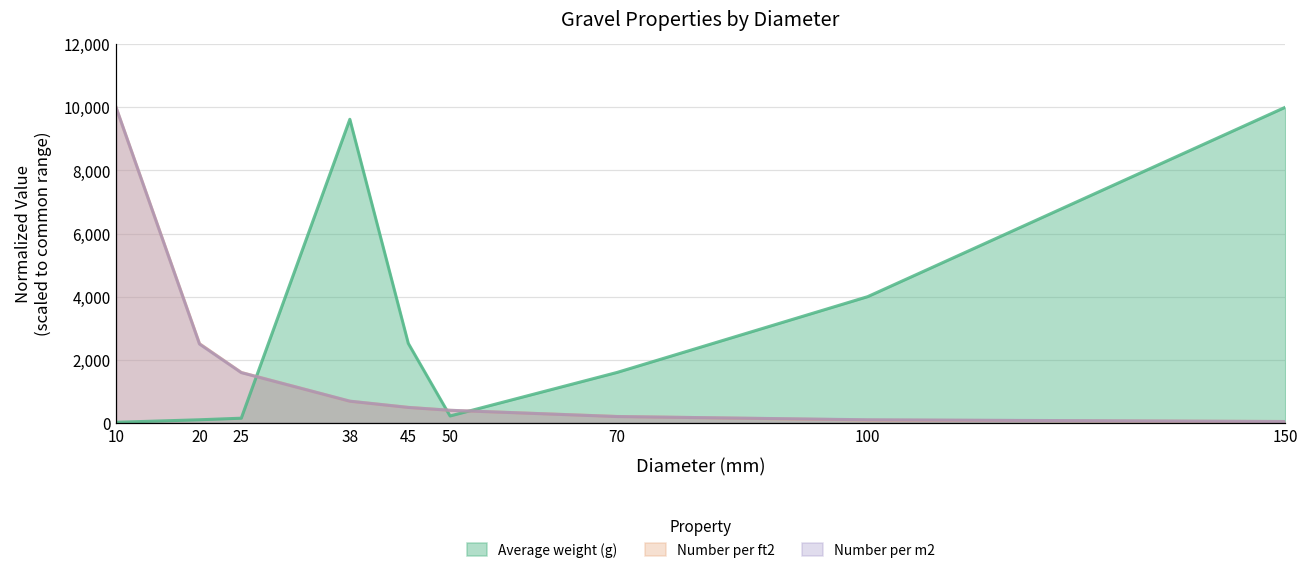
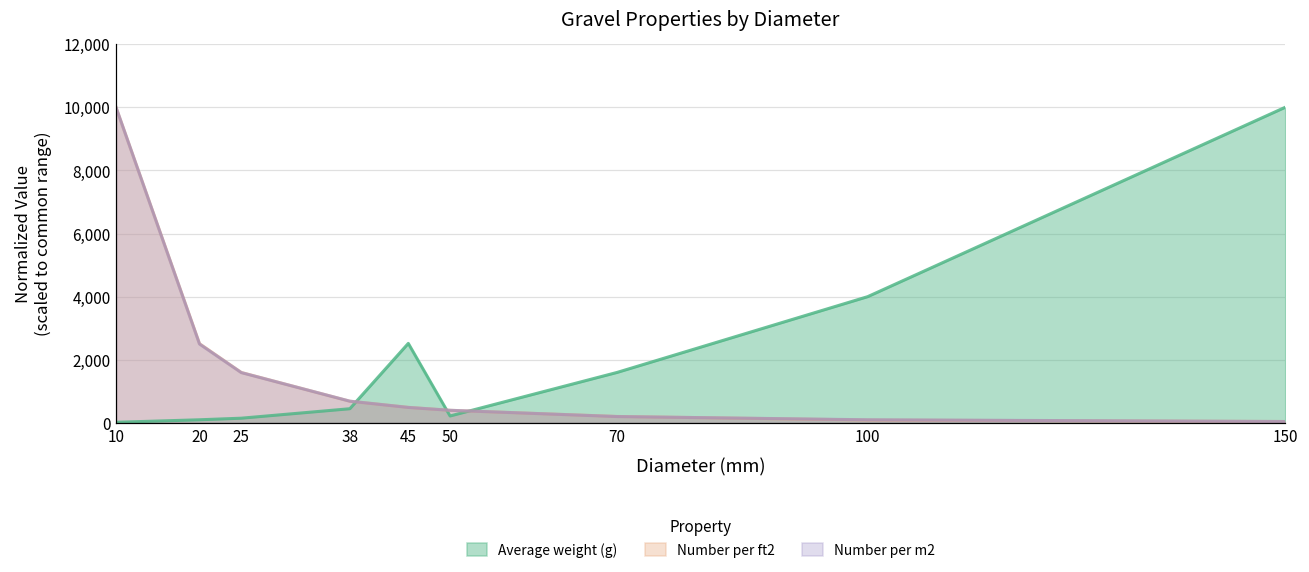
Average weight (g), 38: 9,600 -> 500
